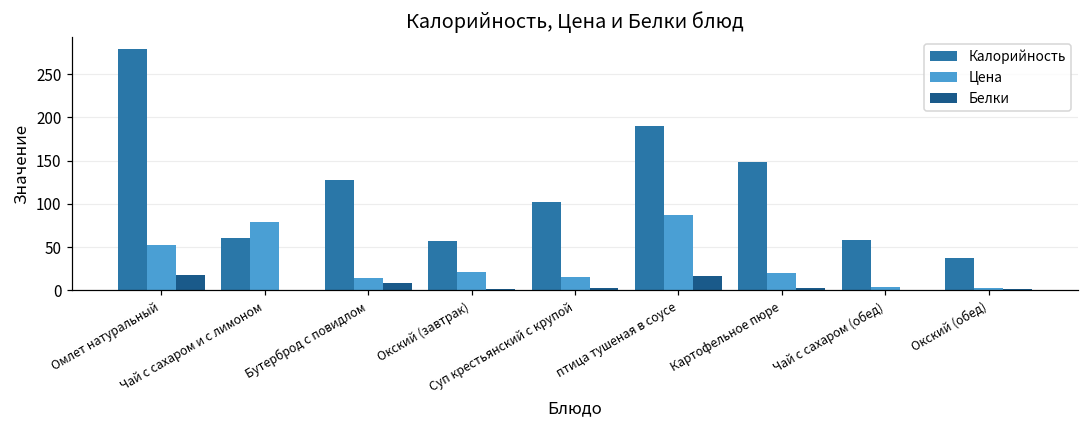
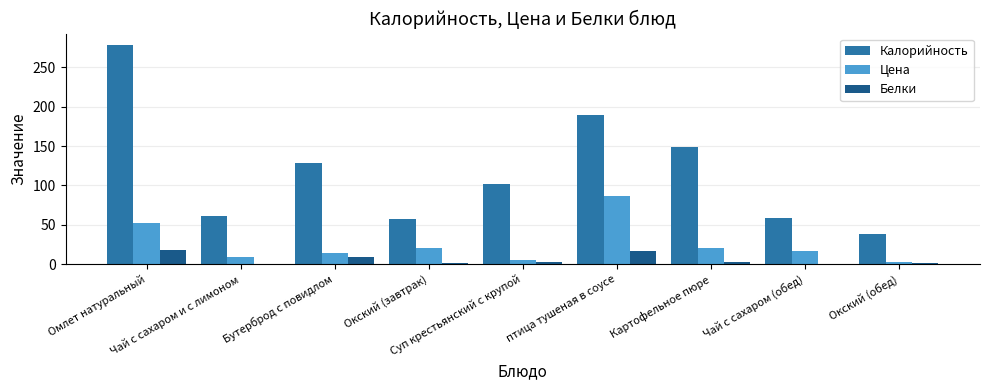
Цена, Чай с сахаром и с лимоном: 80 -> 10
Цена, Суп крестьянский с крупой: 20 -> 10
Цена, Чай с сахаром (обед): 0 -> 20
